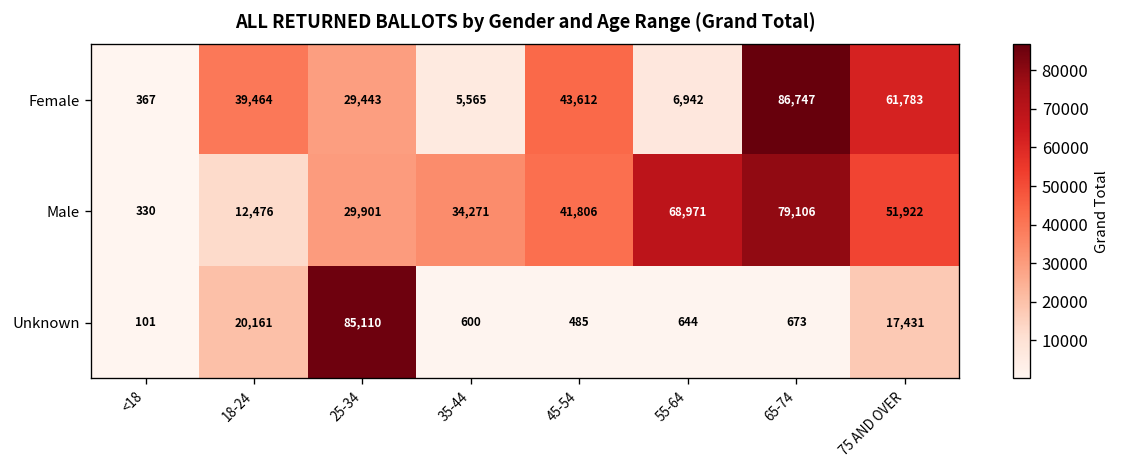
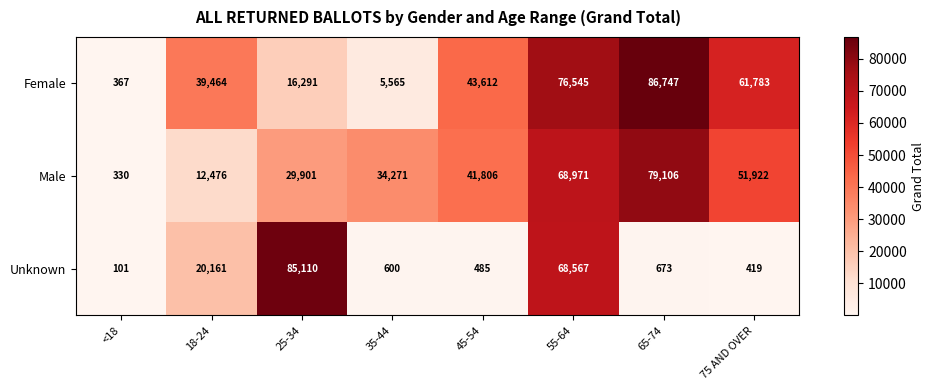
Female, 25-34: 29,443 -> 16,291
Female, 55-64: 6,942 -> 76,545
Unknown, 55-64: 644 -> 68,567
Unknown, 75 AND OVER: 17,431 -> 419
